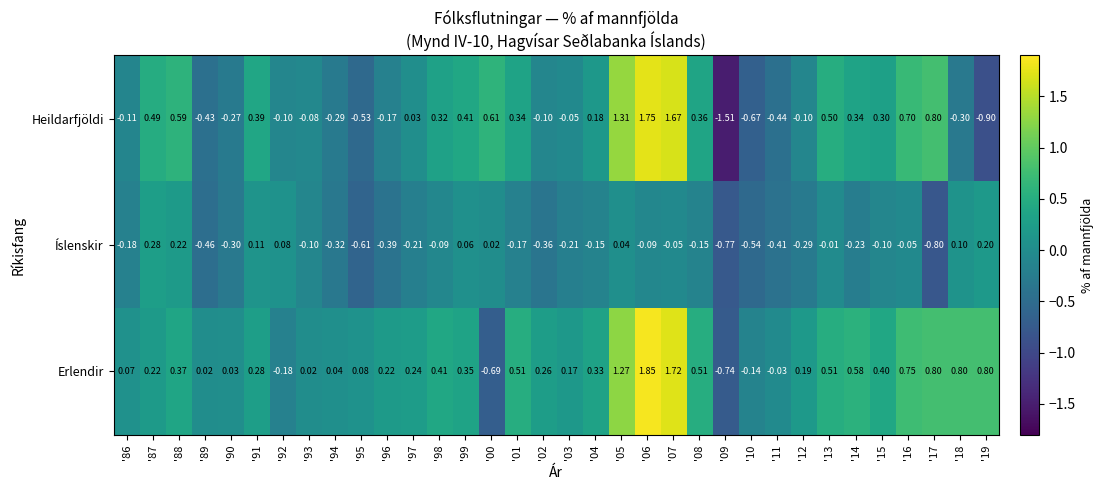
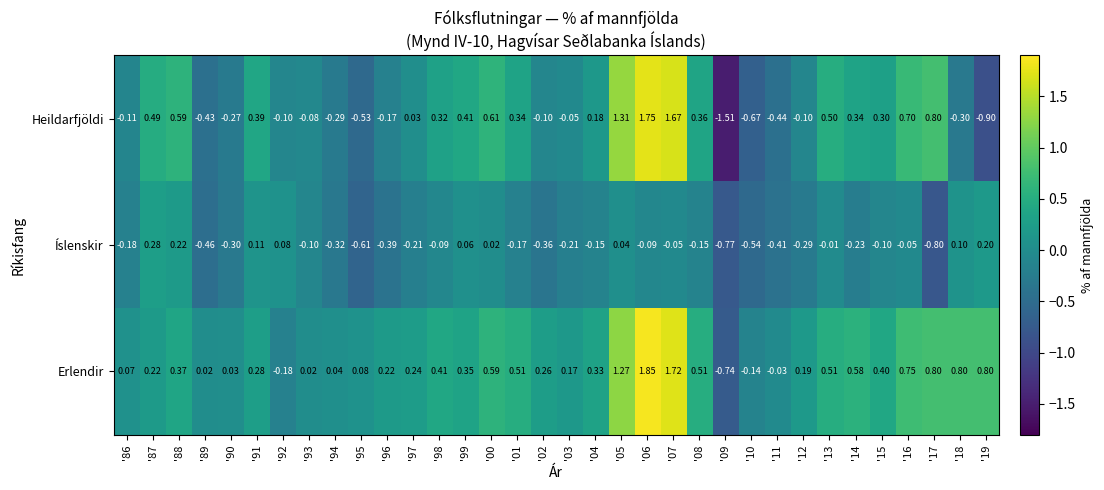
Erlendir, '00: -0.69 -> 0.59
